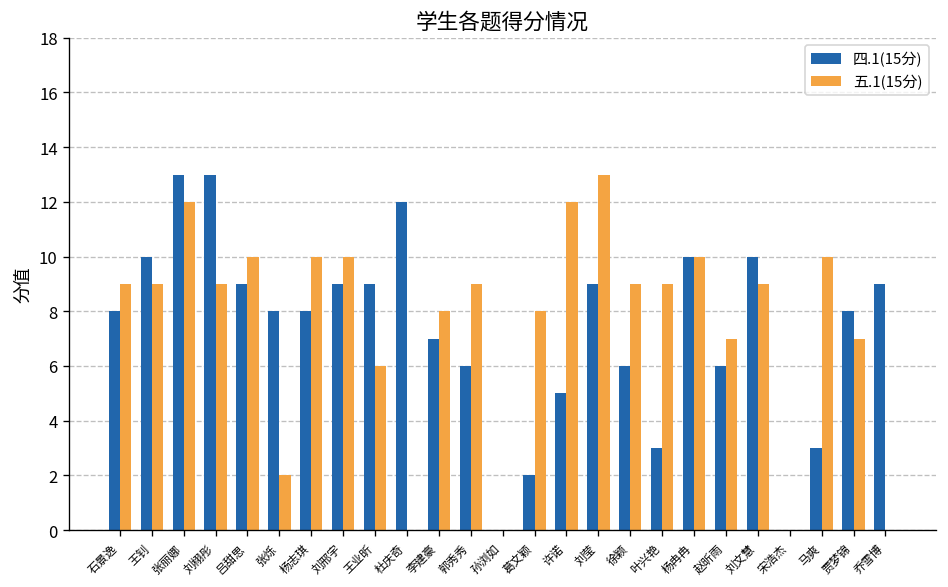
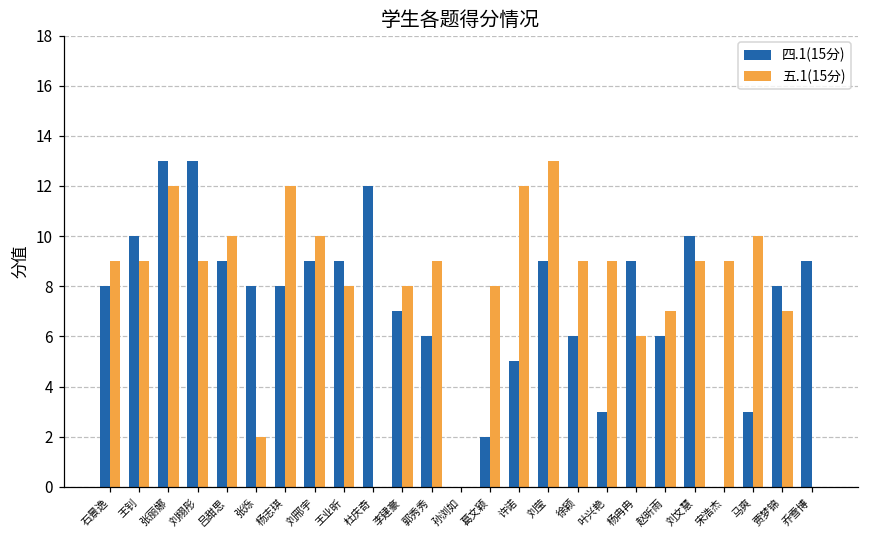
五.1(15分), 杨志琪: 10 -> 12
五.1(15分), 王业昕: 6 -> 8
四.1(15分), 杨冉冉: 10 -> 9
五.1(15分), 杨冉冉: 10 -> 6
五.1(15分), 宋浩杰: 0 -> 9
